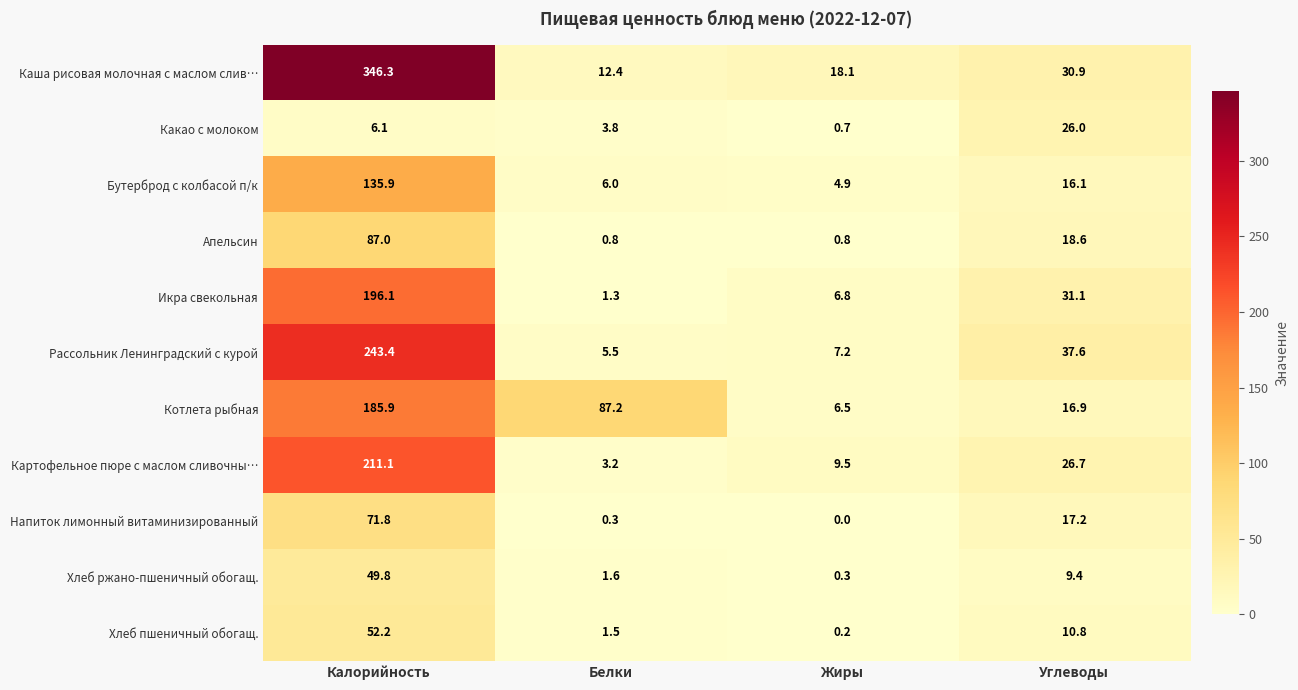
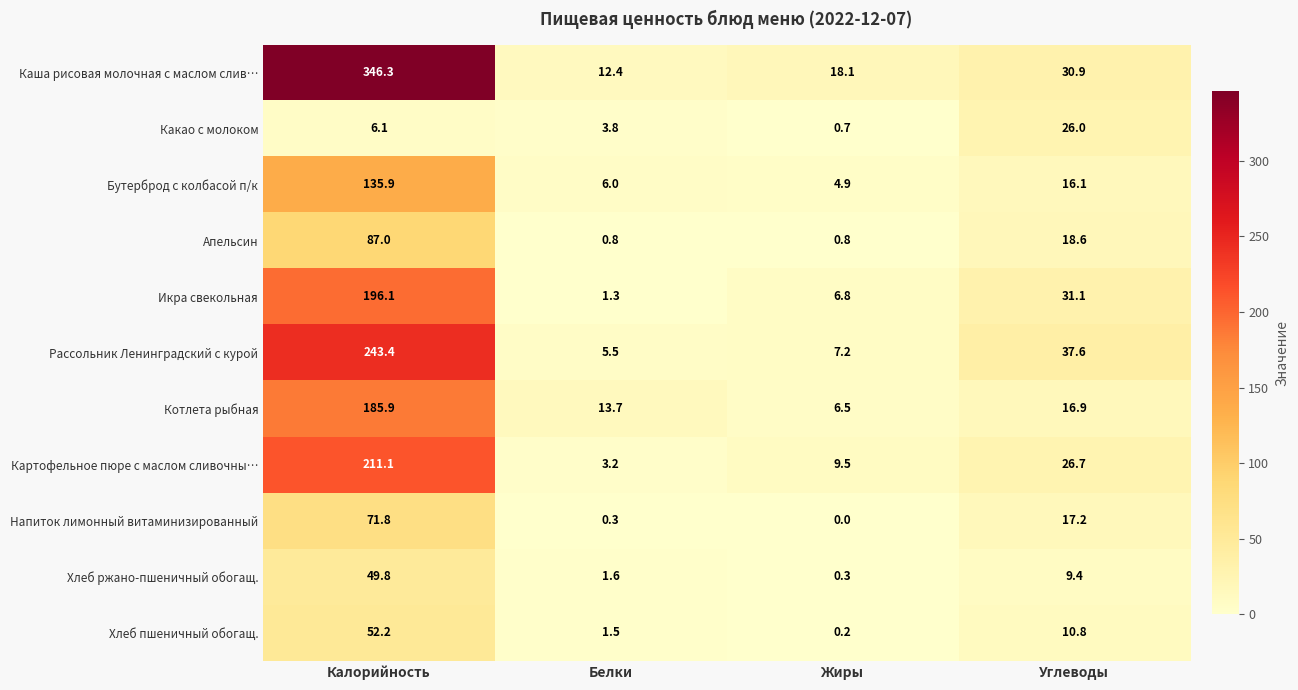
Котлета рыбная, Белки: 87.2 -> 13.7
